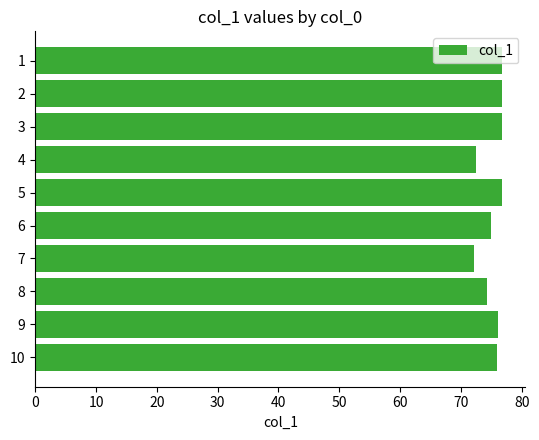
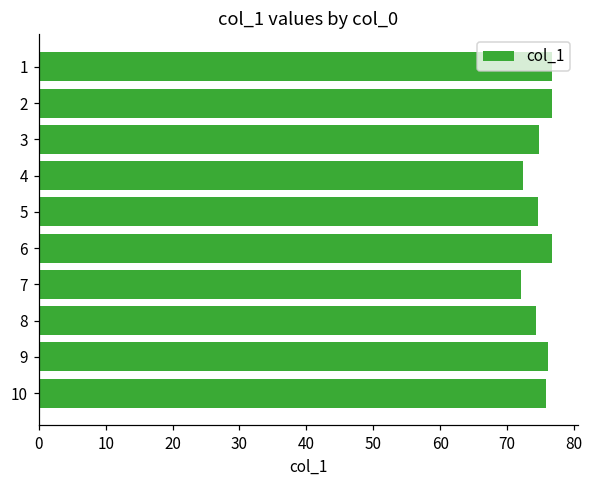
3: 77 -> 75
5: 77 -> 75
6: 75 -> 77
